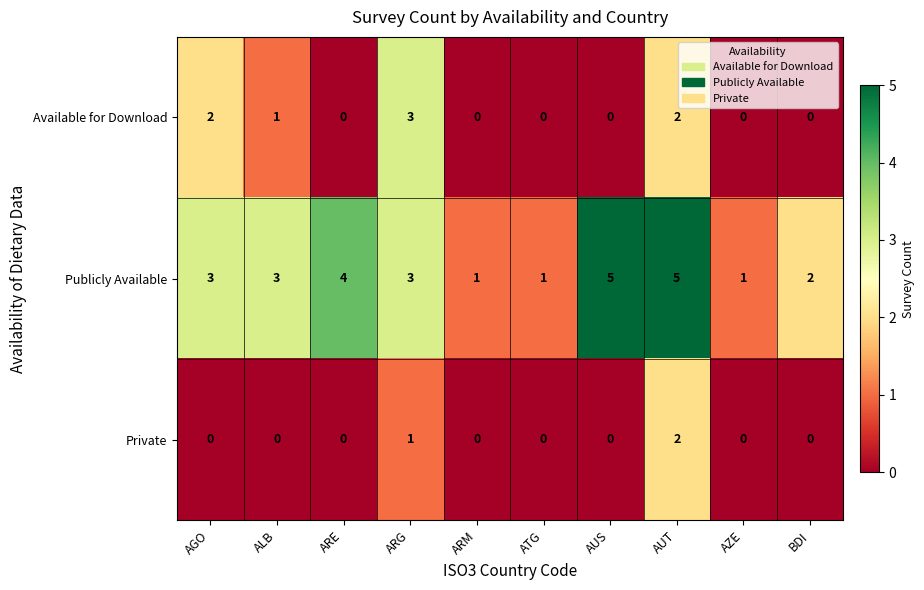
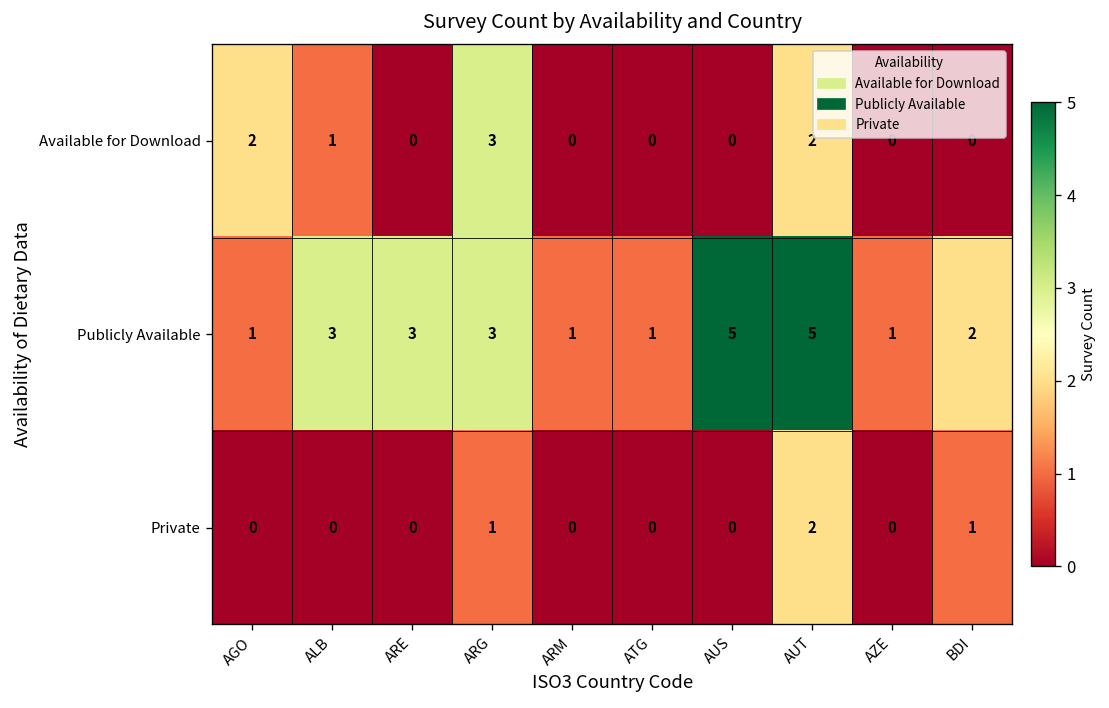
Publicly Available, AGO: 3 -> 1
Publicly Available, ARE: 4 -> 3
Private, BDI: 0 -> 1
